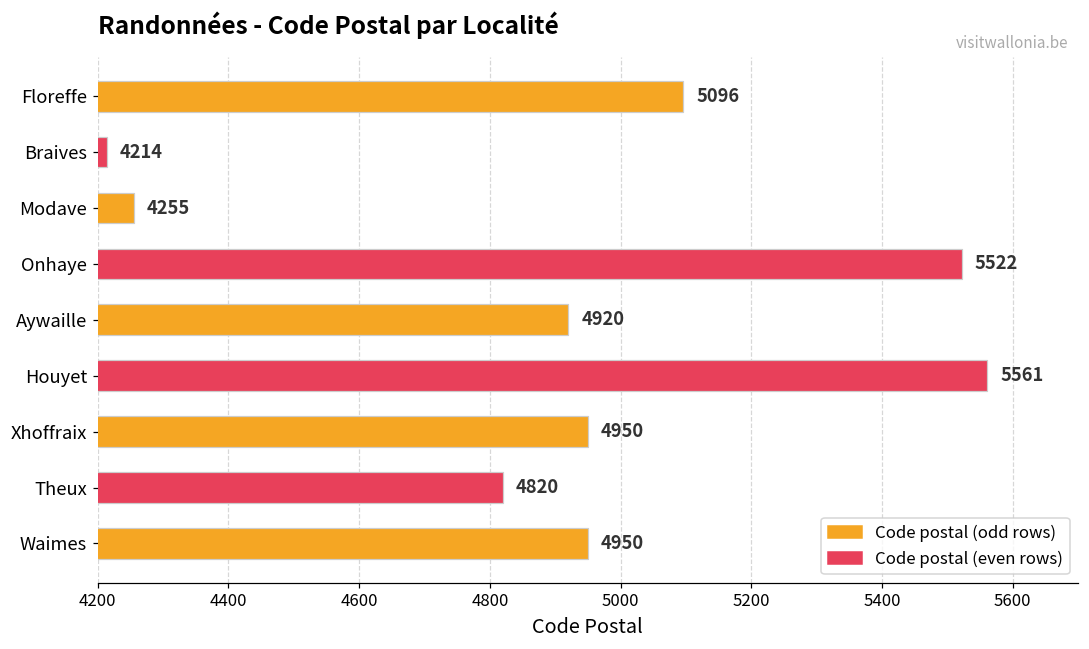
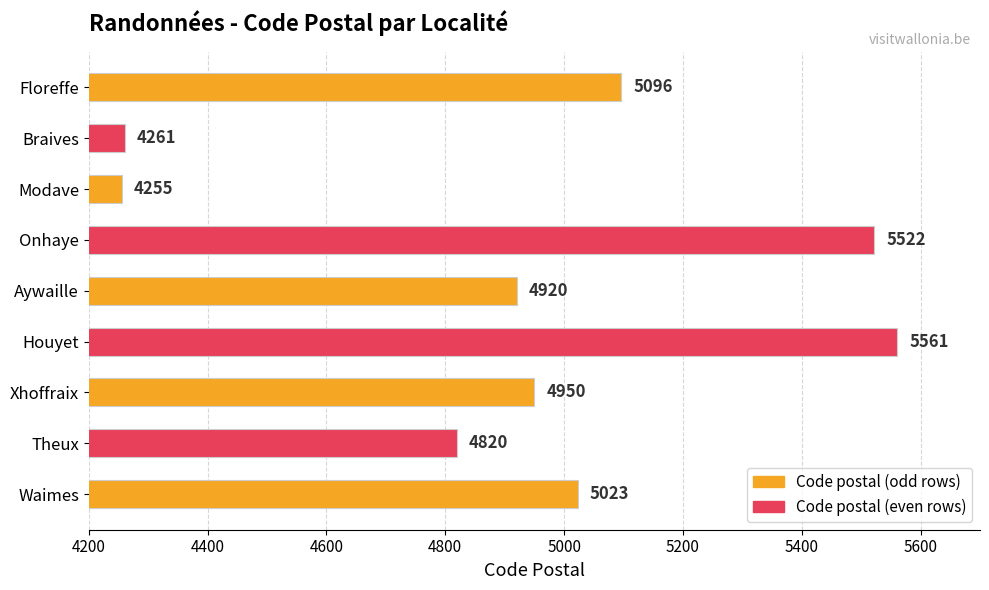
Braives: 4214 -> 4261
Waimes: 4950 -> 5023
